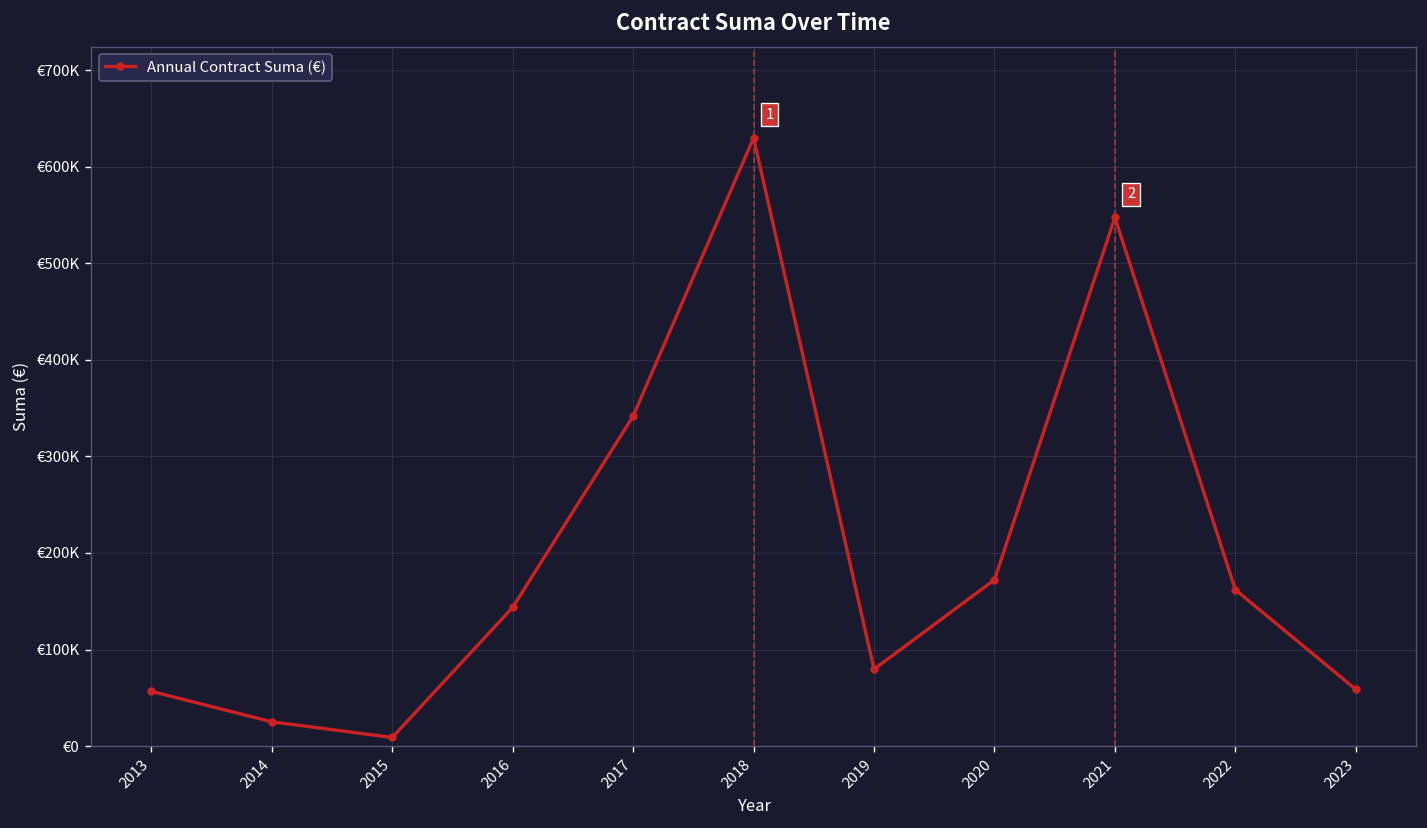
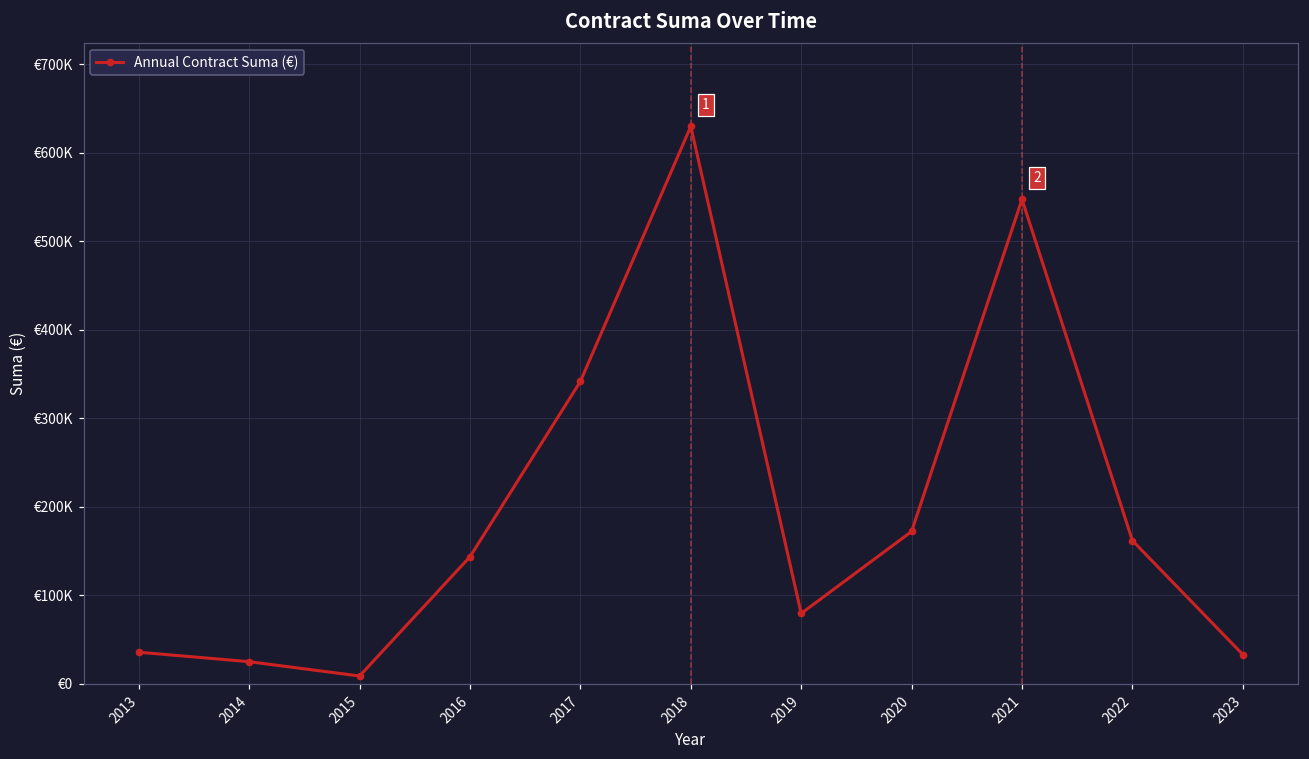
2013: €60000 -> €40000
2023: €60000 -> €30000
